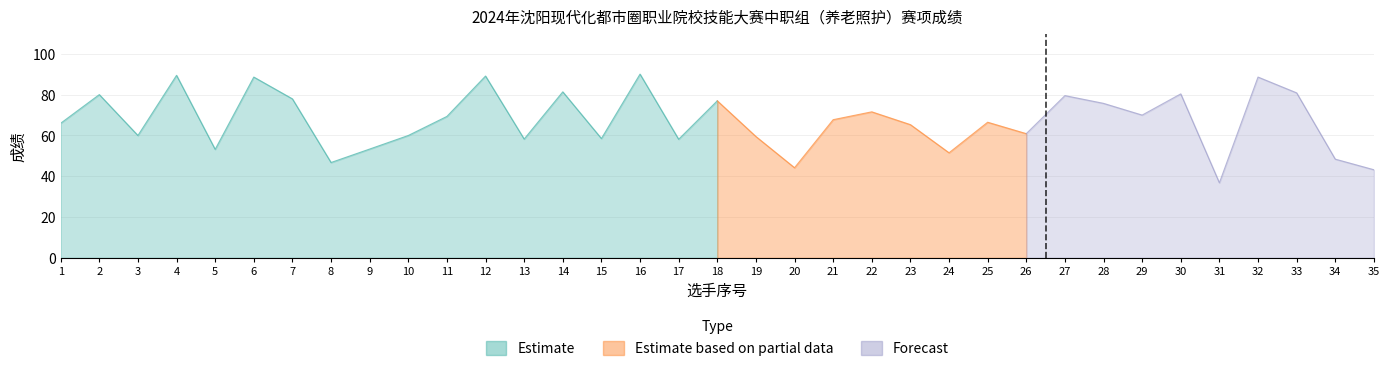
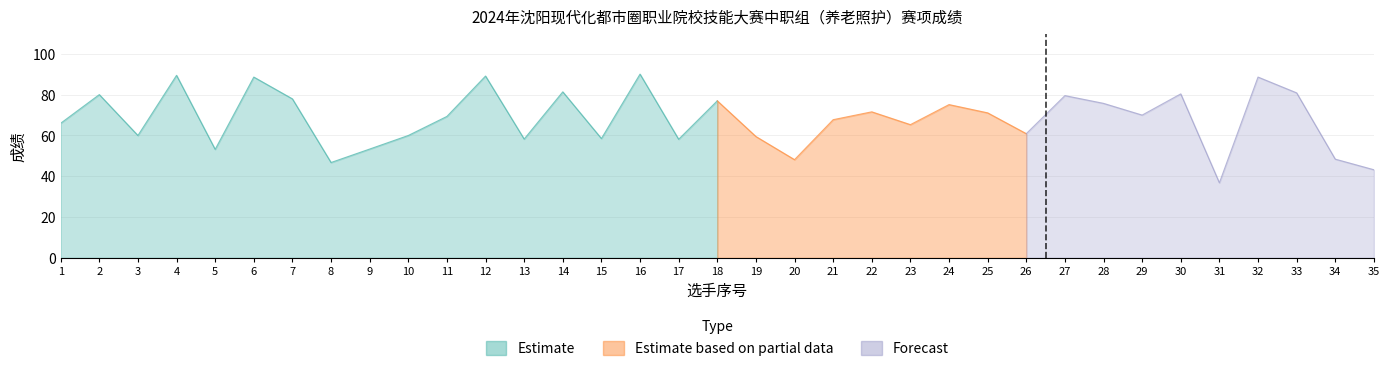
Estimate based on partial data, 20: 44 -> 48
Estimate based on partial data, 24: 52 -> 75
Estimate based on partial data, 25: 67 -> 71
